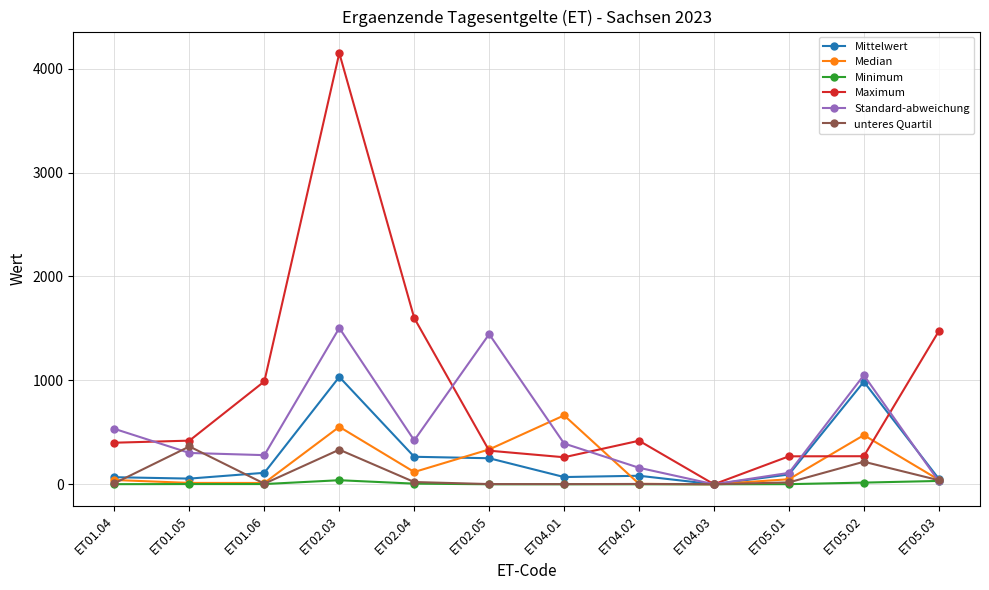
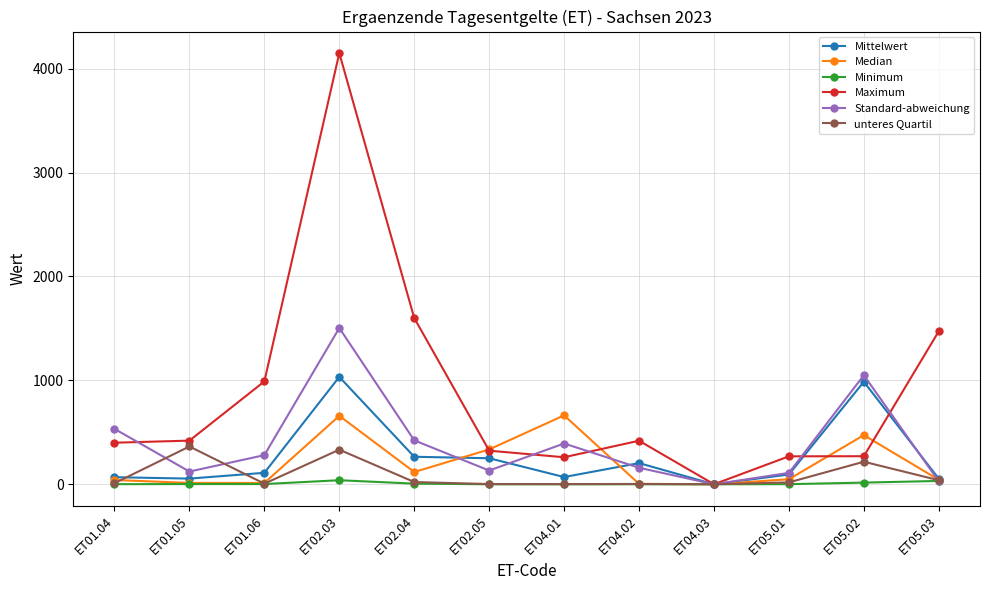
Standard-abweichung, ET01.05: 300 -> 120
Median, ET02.03: 550 -> 660
Standard-abweichung, ET02.05: 1440 -> 130
Mittelwert, ET04.02: 80 -> 200
